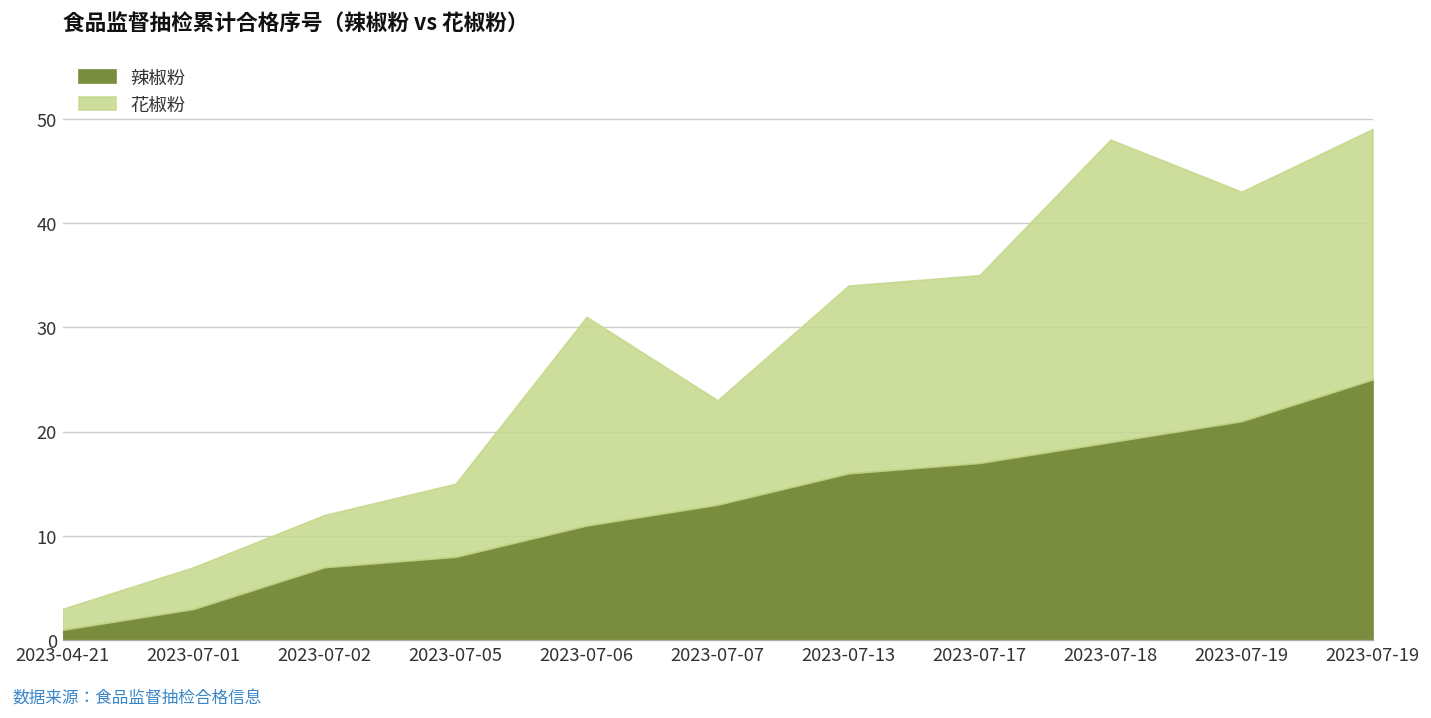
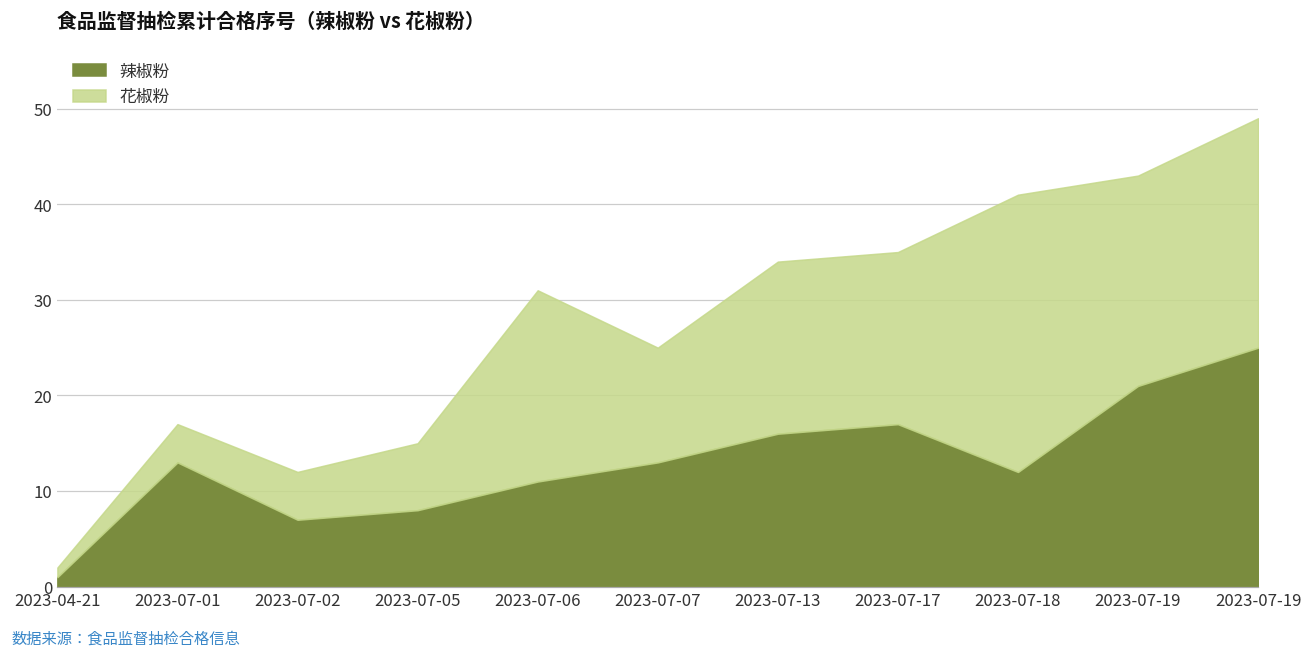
花椒粉, 2023-04-21: 2 -> 1
辣椒粉, 2023-07-01: 3 -> 13
花椒粉, 2023-07-07: 10 -> 12
辣椒粉, 2023-07-18: 19 -> 12
